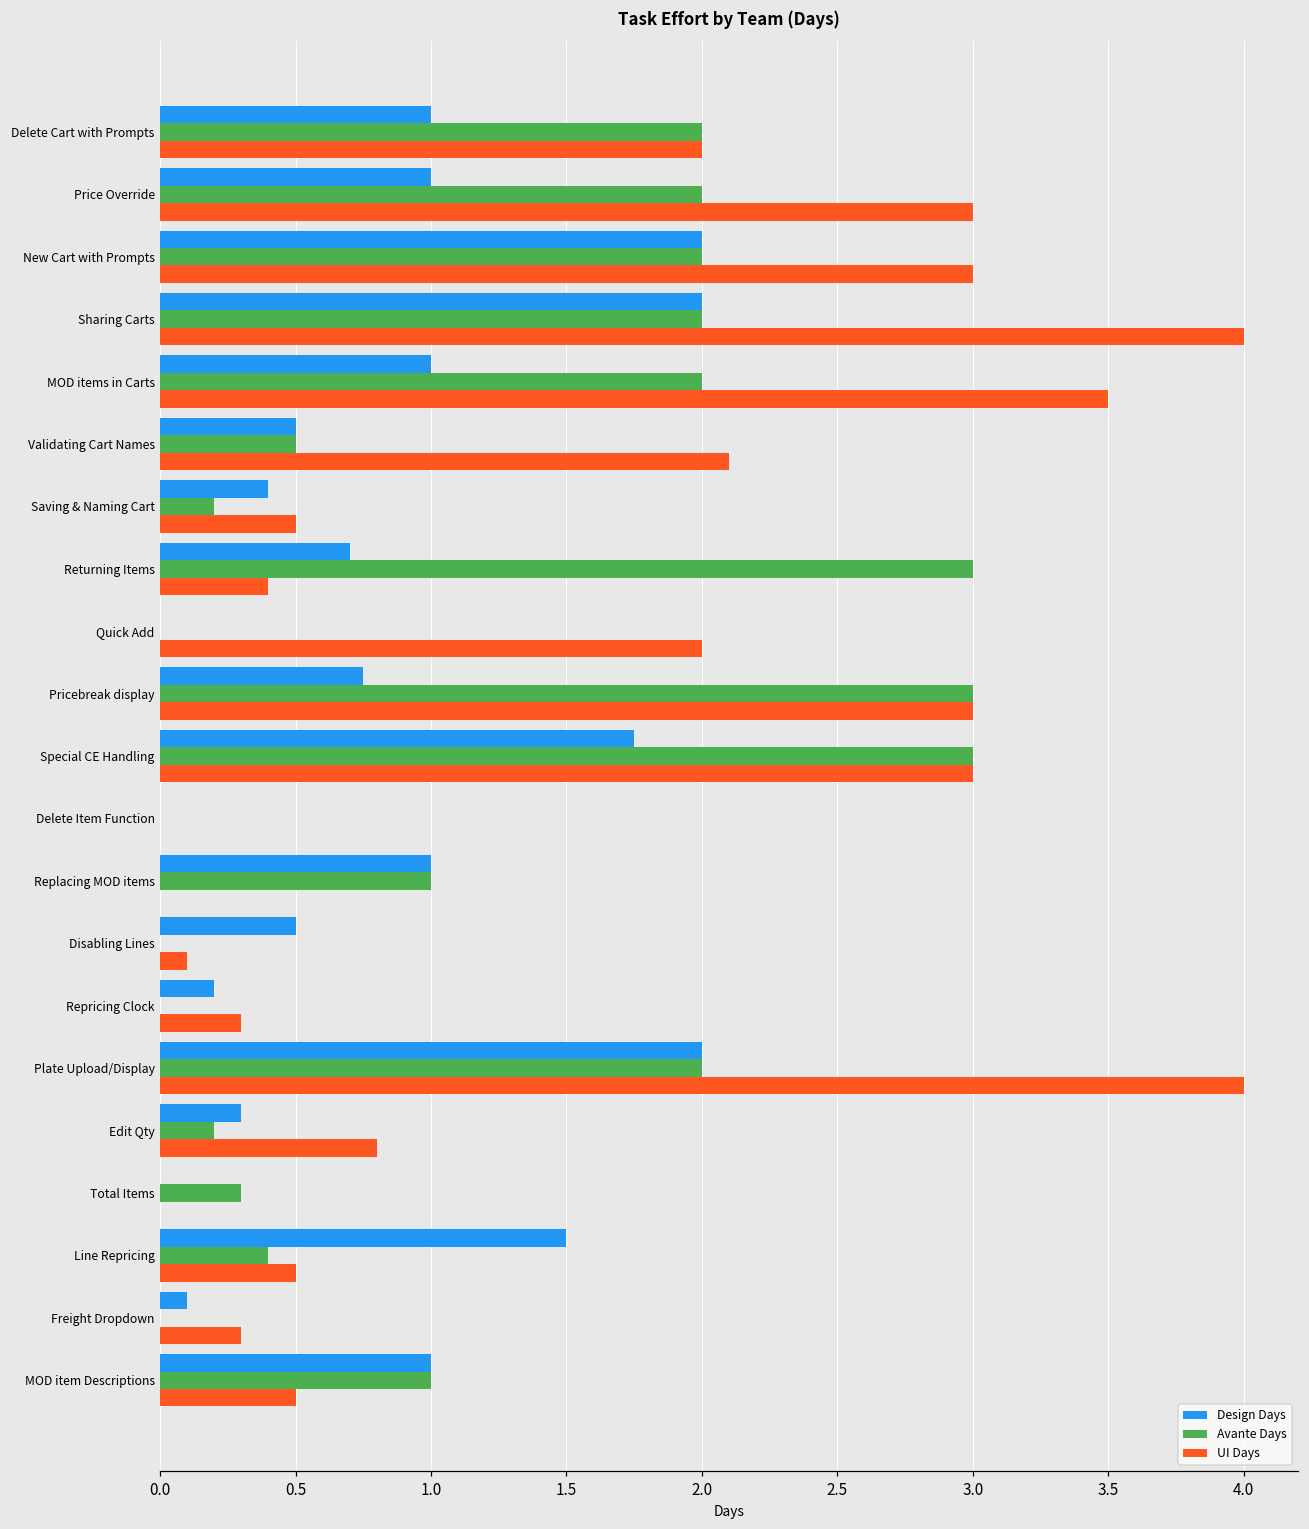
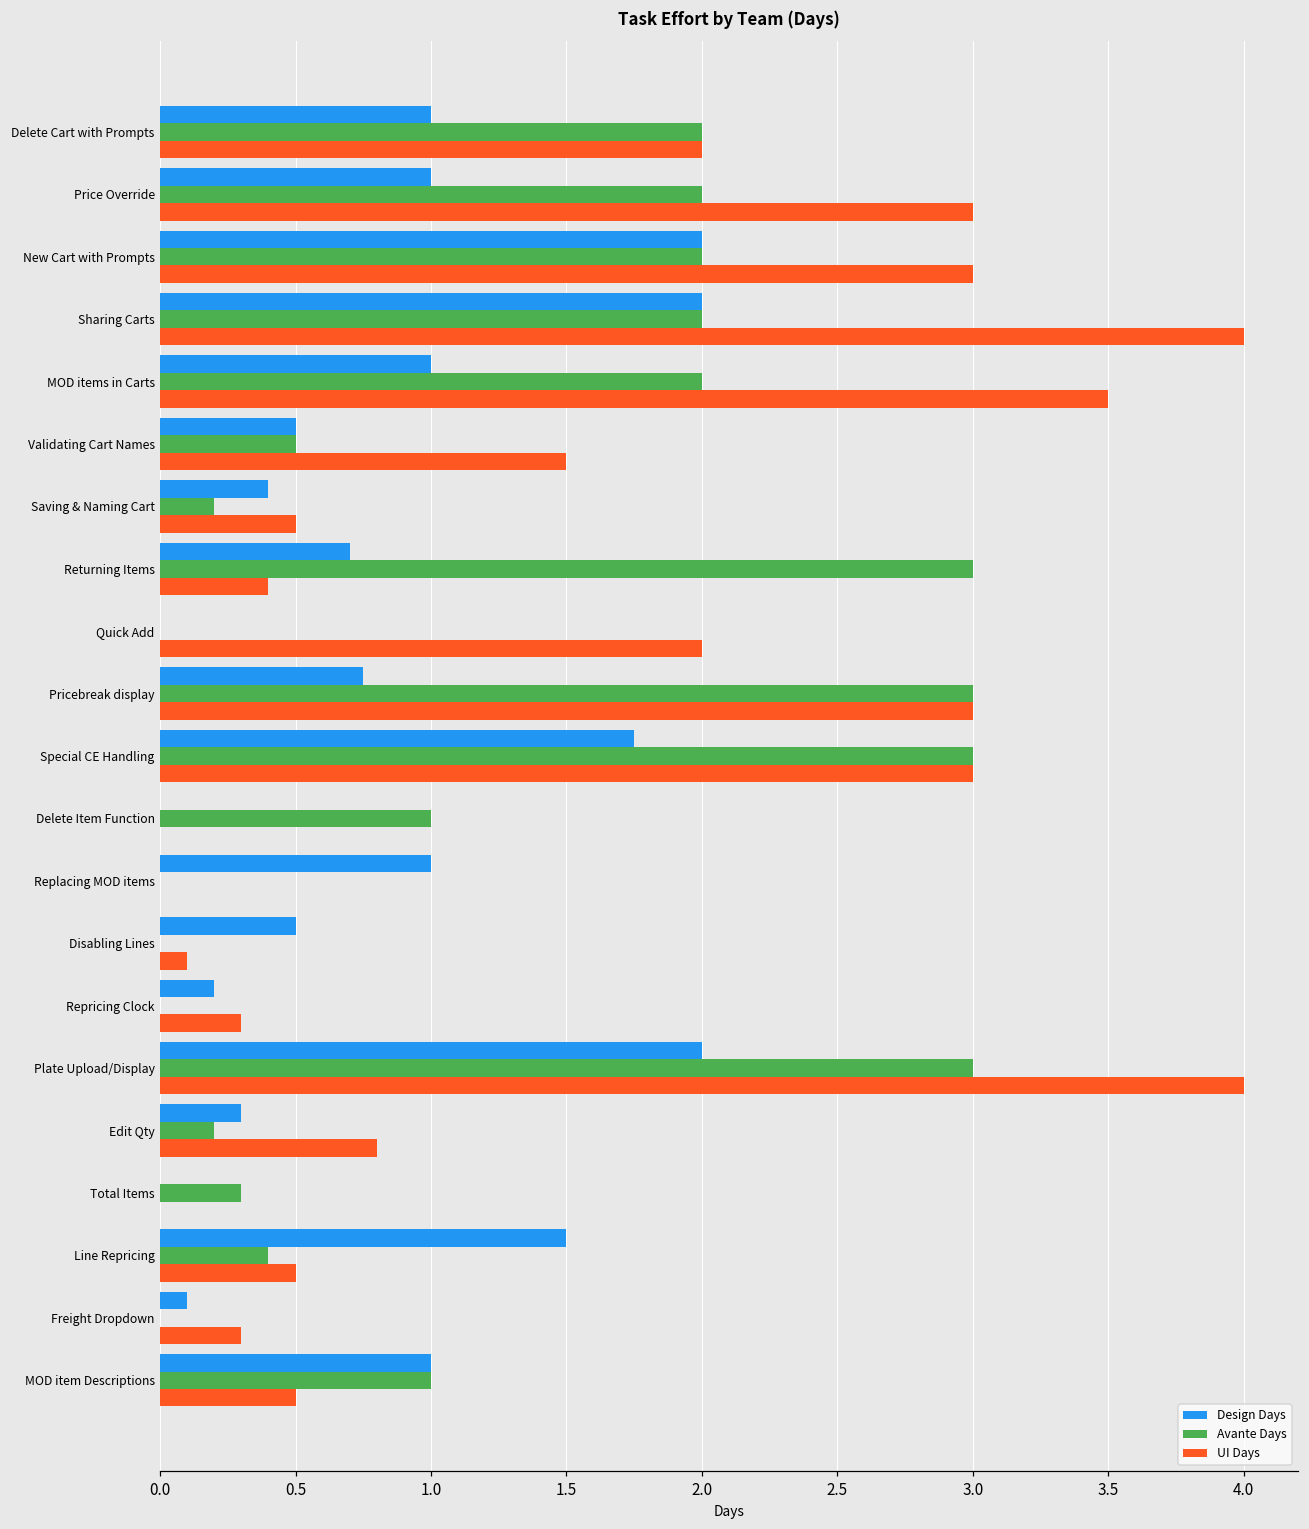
UI Days, Validating Cart Names: 2.1 -> 1.5
Avante Days, Delete Item Function: 0 -> 1
Avante Days, Replacing MOD items: 1 -> 0
Avante Days, Plate Upload/Display: 2 -> 3
